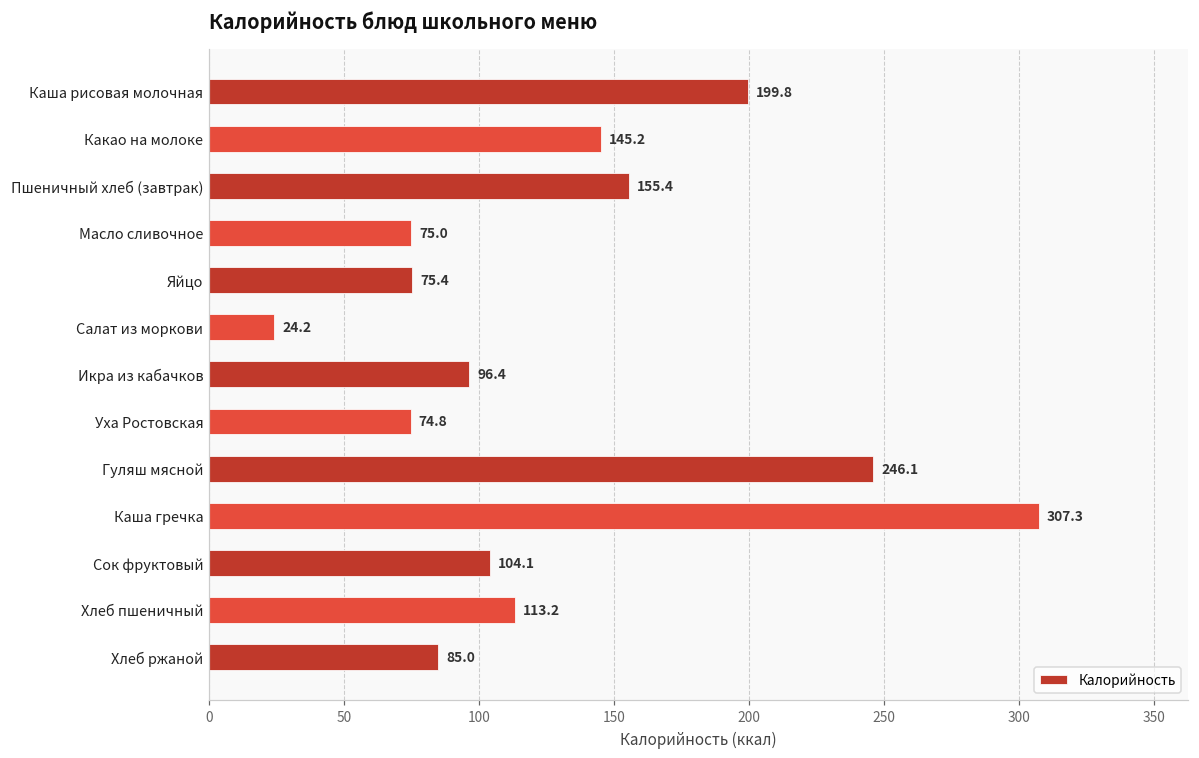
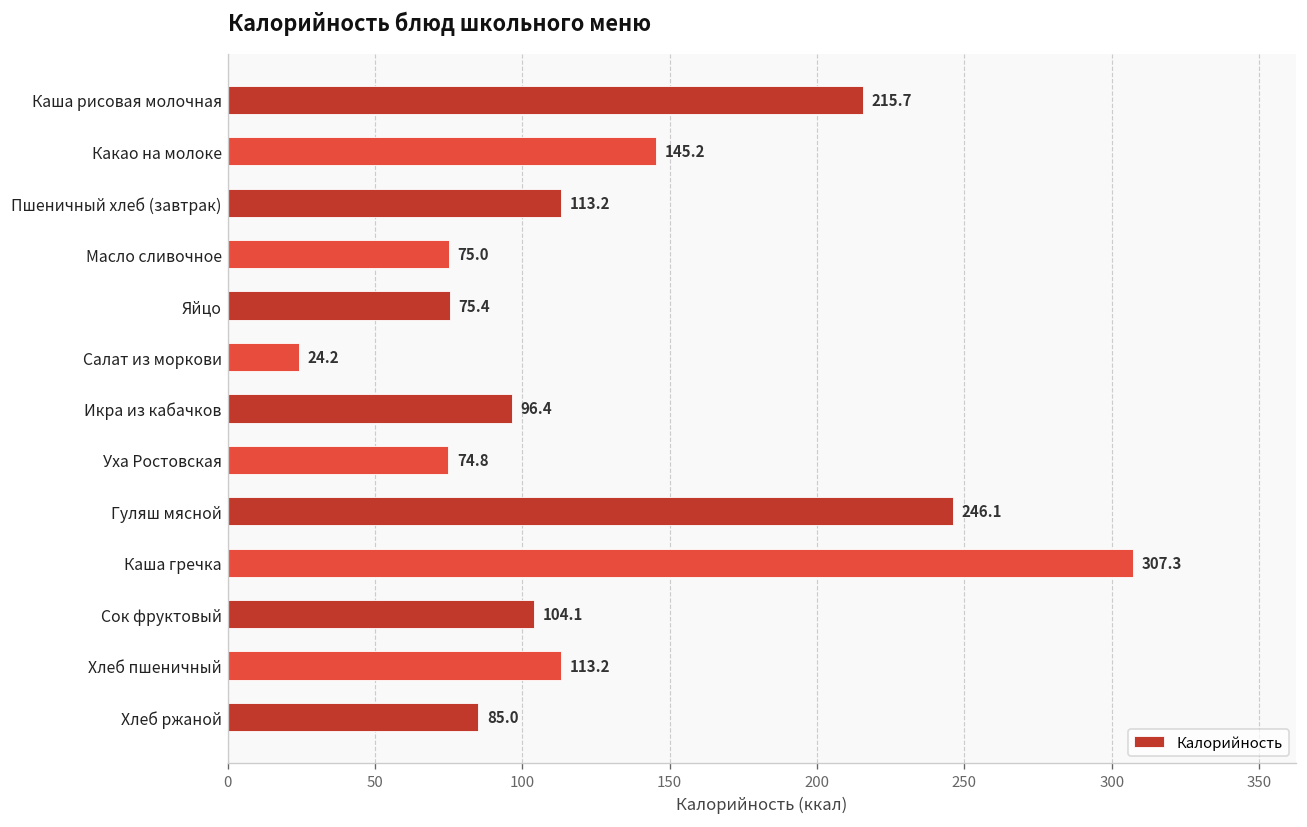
Каша рисовая молочная: 199.8 -> 215.7
Пшеничный хлеб (завтрак): 155.4 -> 113.2
